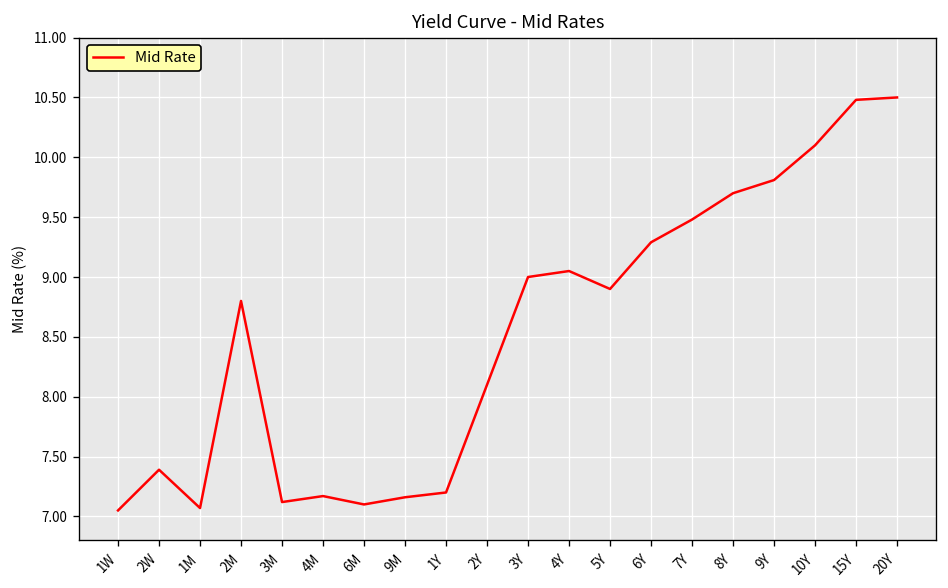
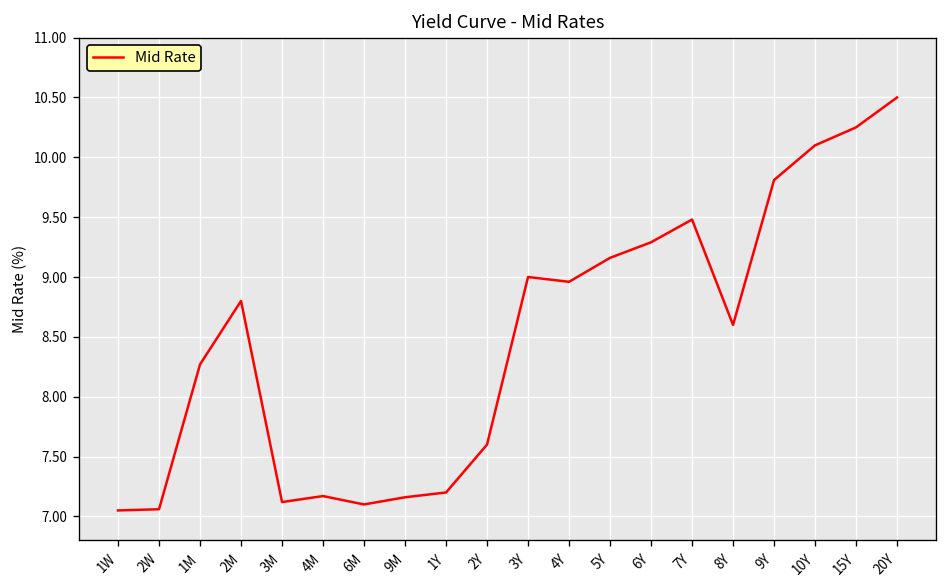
2W: 7.4 -> 7.1
1M: 7.1 -> 8.3
2Y: 8.1 -> 7.6
4Y: 9.1 -> 9.0
5Y: 8.9 -> 9.2
8Y: 9.7 -> 8.6
15Y: 10.5 -> 10.3
